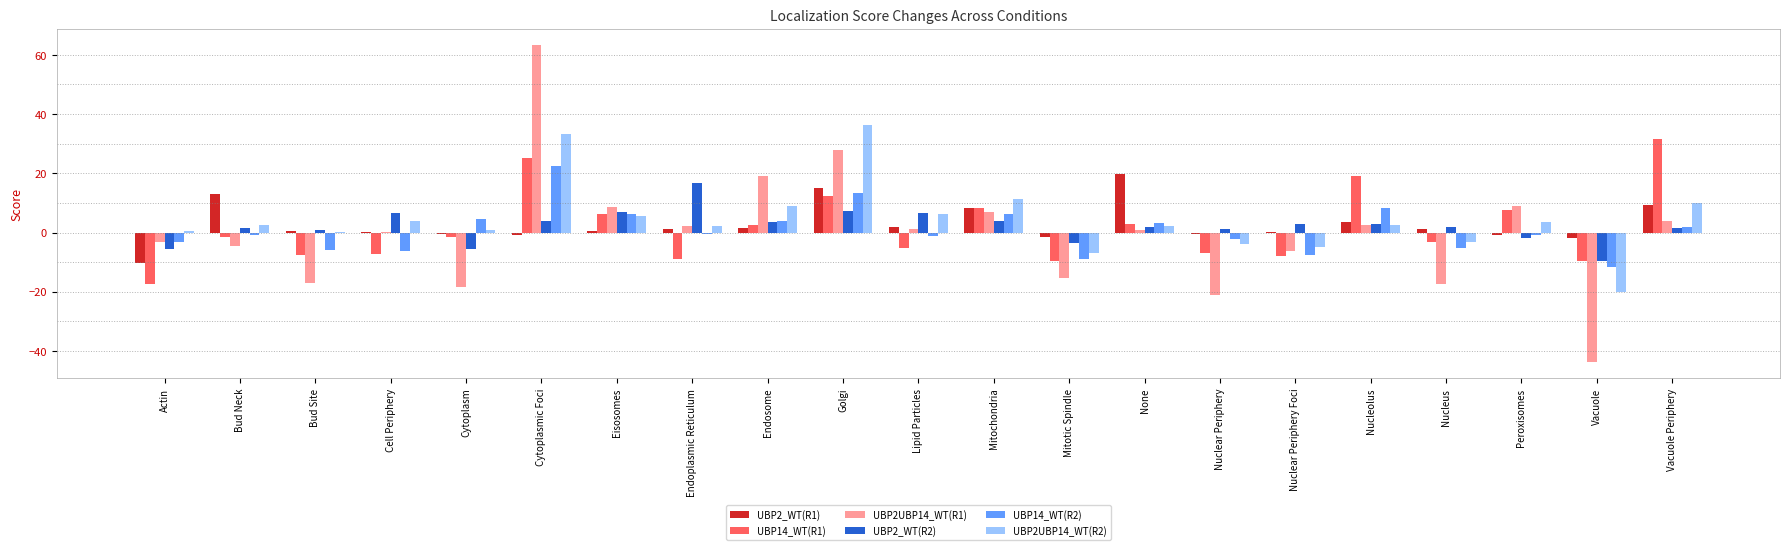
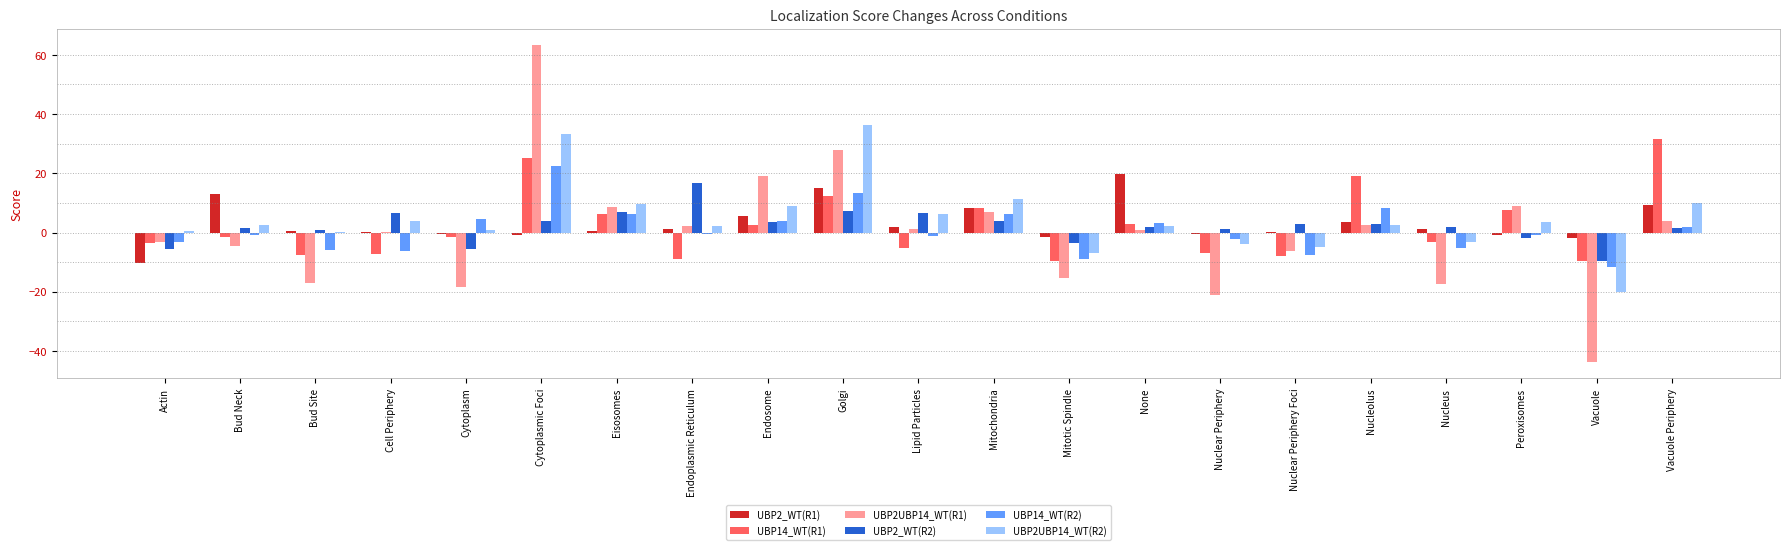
UBP14_WT(R1), Actin: -17 -> -4
UBP2UBP14_WT(R2), Eisosomes: 6 -> 10
UBP2_WT(R1), Endosome: 2 -> 5
